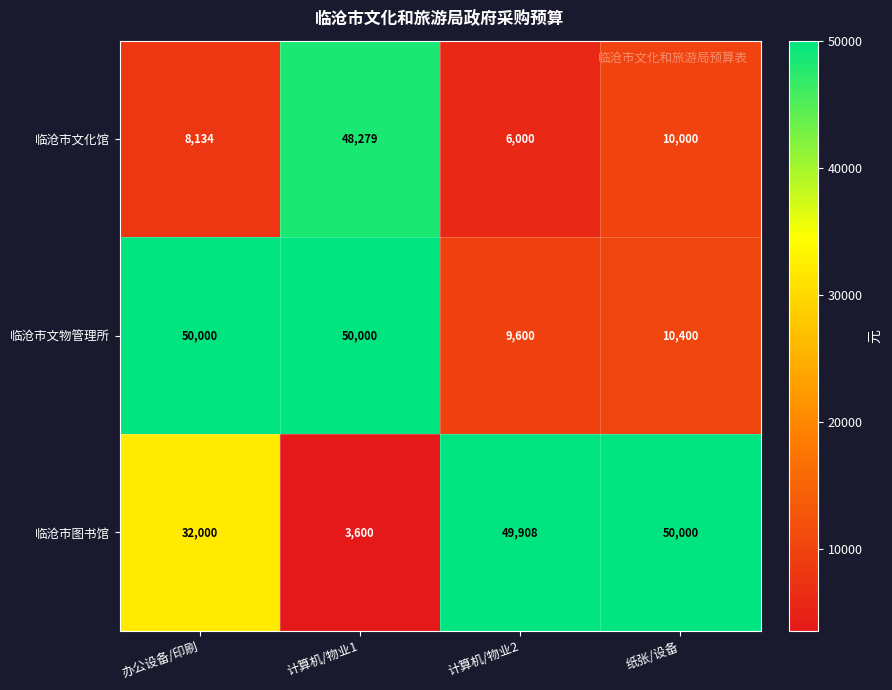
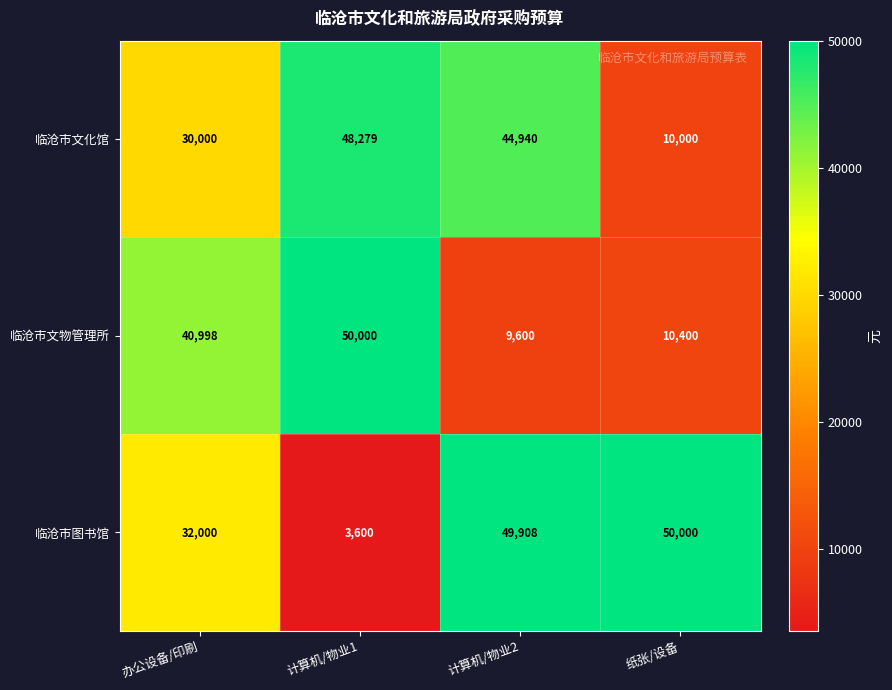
临沧市文化馆, 办公设备/印刷: 8,134 -> 30,000
临沧市文化馆, 计算机/物业2: 6,000 -> 44,940
临沧市文物管理所, 办公设备/印刷: 50,000 -> 40,998
